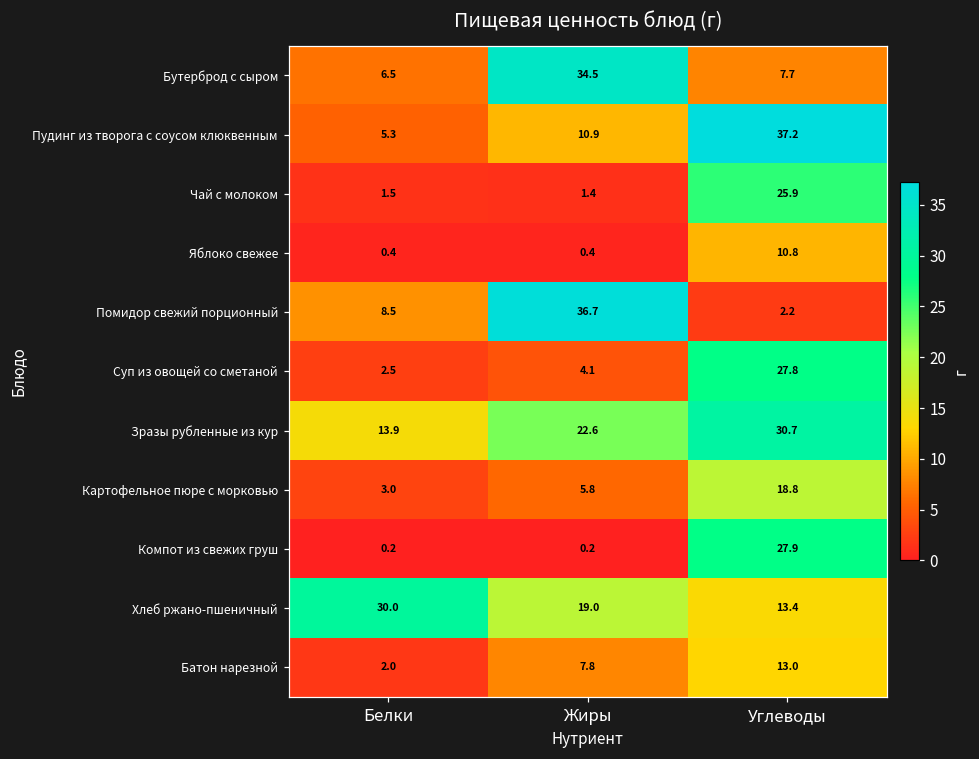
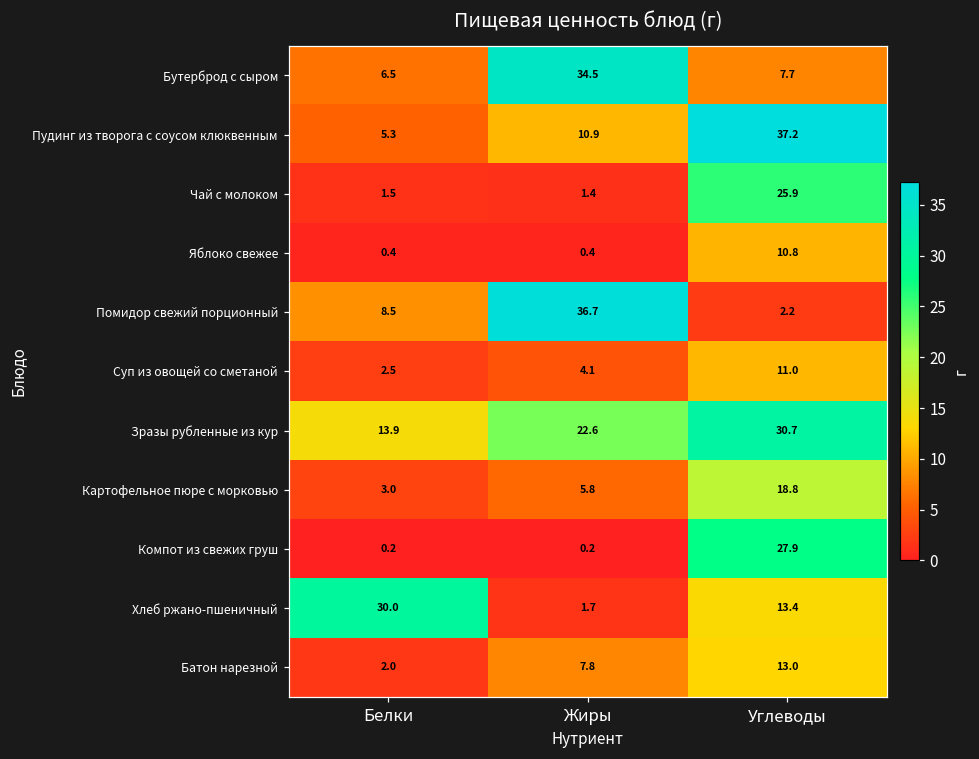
Суп из овощей со сметаной, Углеводы: 27.8 -> 11.0
Хлеб ржано-пшеничный, Жиры: 19.0 -> 1.7
